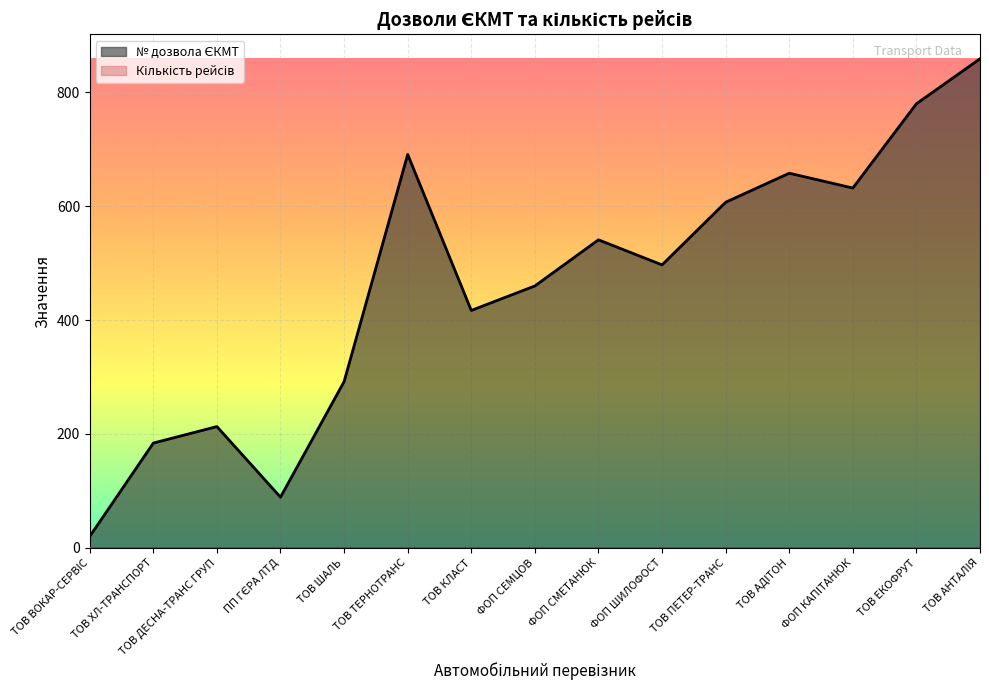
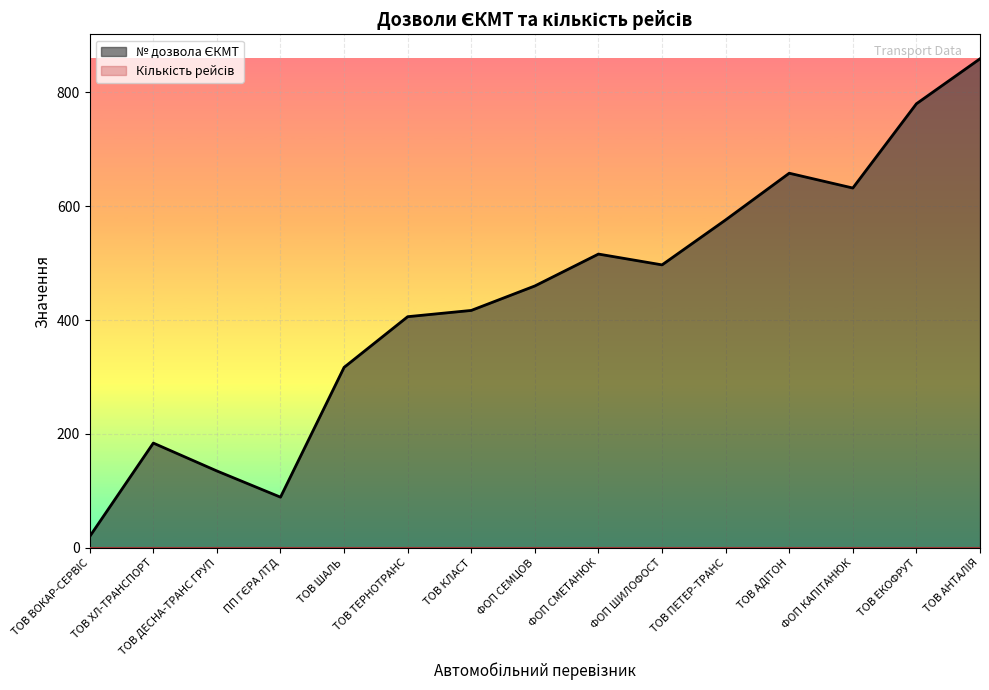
№ дозвола ЄКМТ, ТОВ ДЕСНА-ТРАНС ГРУП: 210 -> 140
№ дозвола ЄКМТ, ТОВ ШАЛЬ: 290 -> 320
№ дозвола ЄКМТ, ТОВ ТЕРНОТРАНС: 690 -> 410
№ дозвола ЄКМТ, ФОП СМЕТАНЮК: 540 -> 520
№ дозвола ЄКМТ, ТОВ ПЕТЕР-ТРАНС: 610 -> 580
